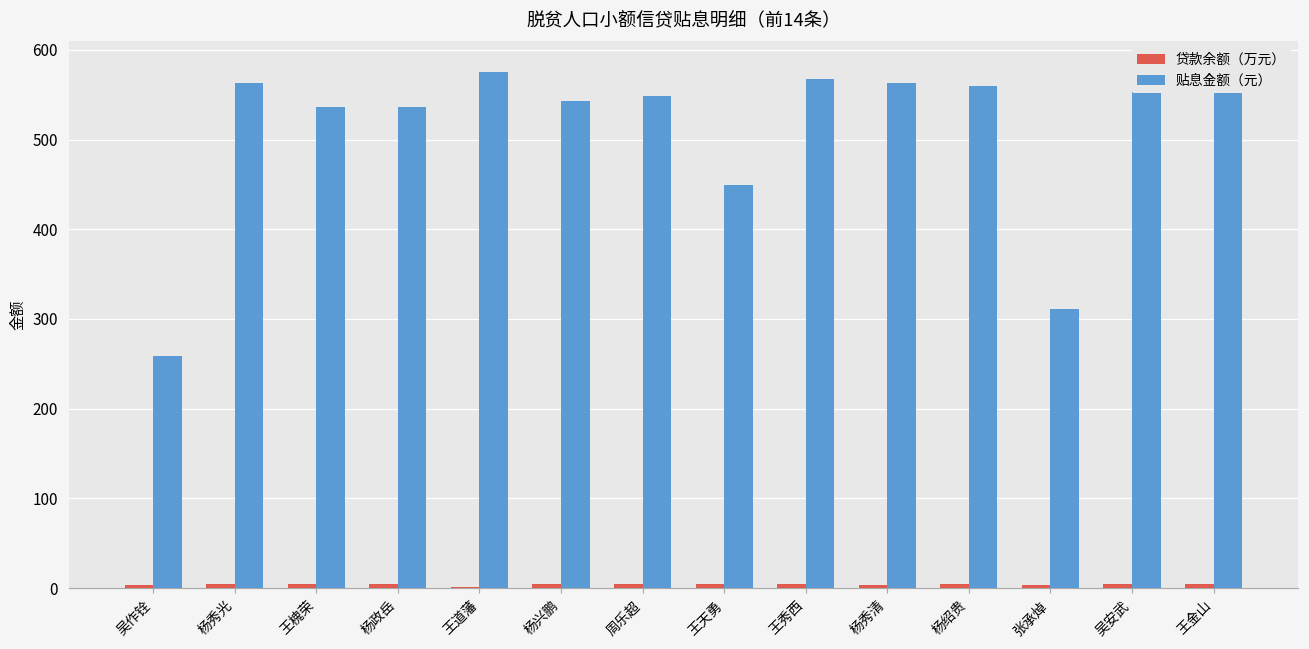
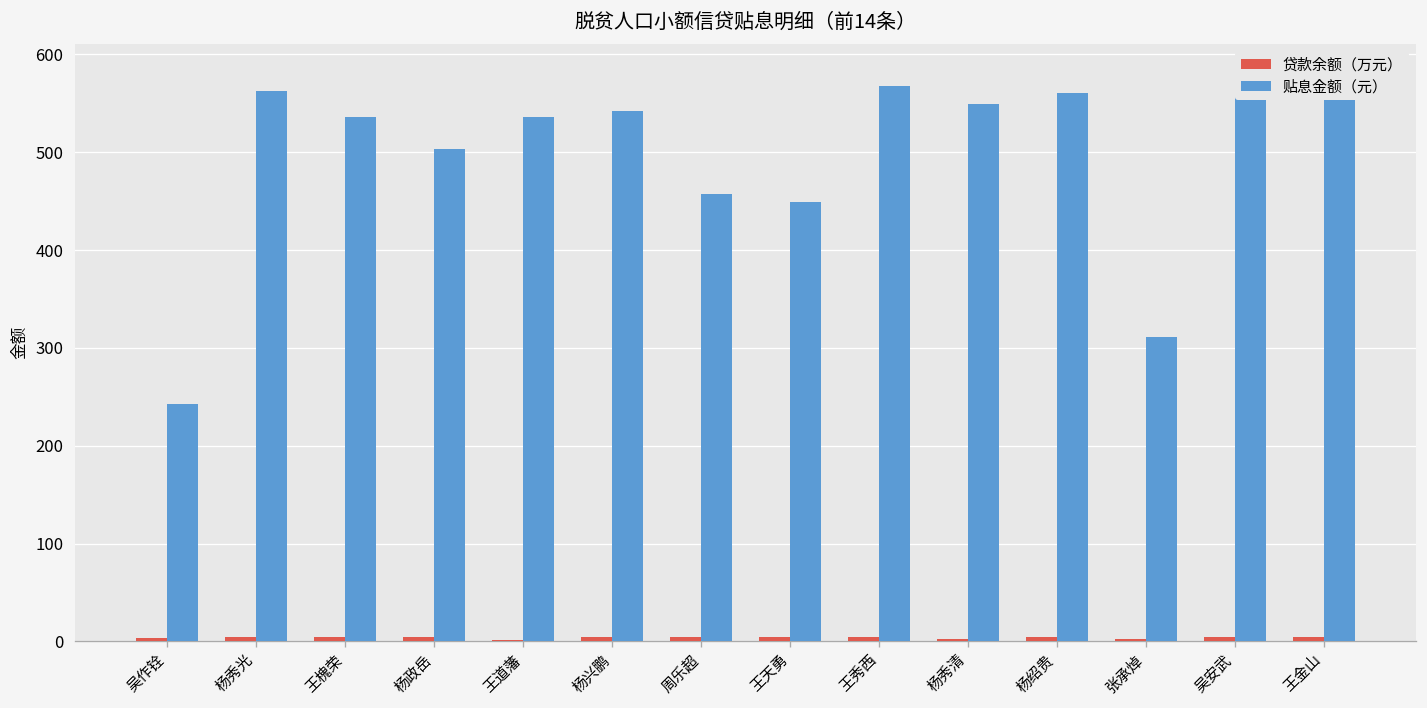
贴息金额（元）, 吴作铨: 260 -> 240
贴息金额（元）, 杨政岳: 540 -> 500
贴息金额（元）, 王道藩: 580 -> 540
贴息金额（元）, 周乐超: 550 -> 460
贴息金额（元）, 杨秀清: 560 -> 550
